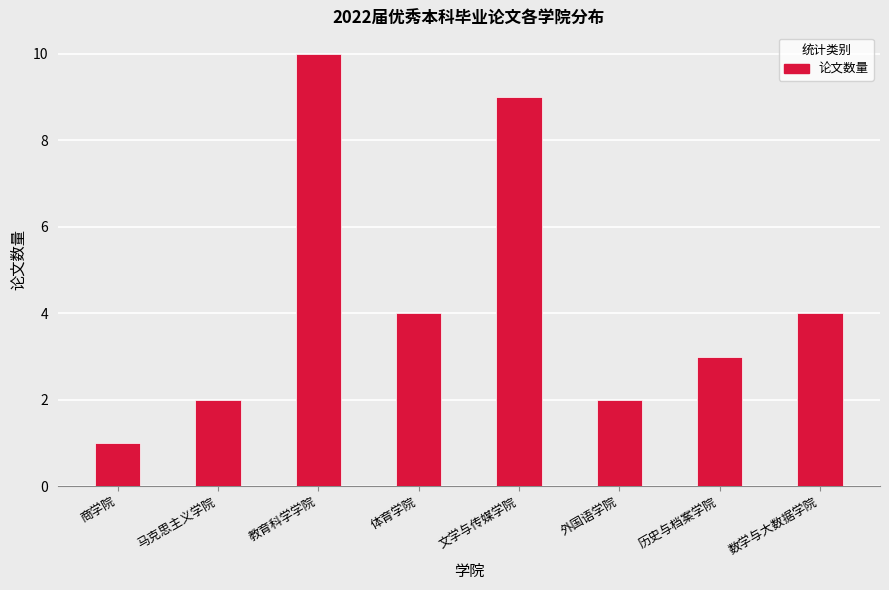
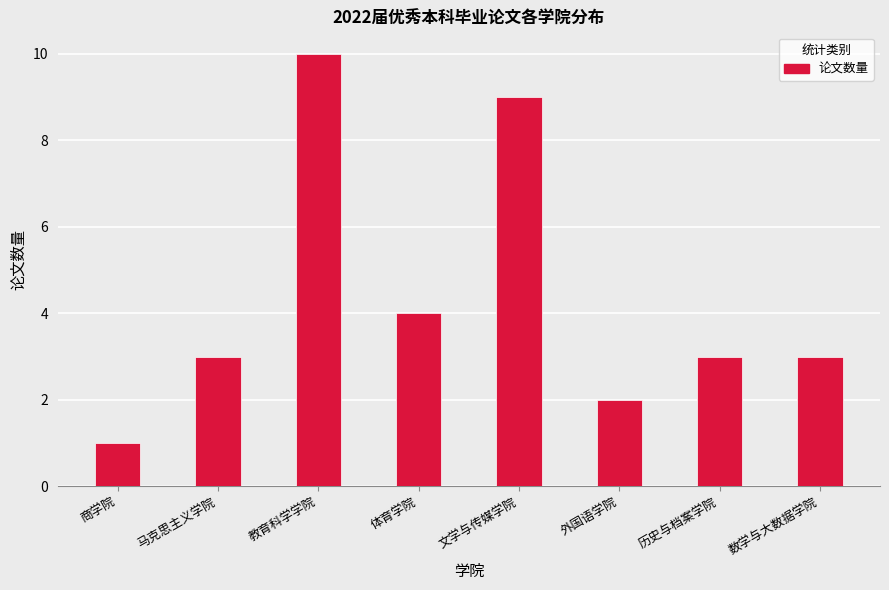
马克思主义学院: 2 -> 3
数学与大数据学院: 4 -> 3
